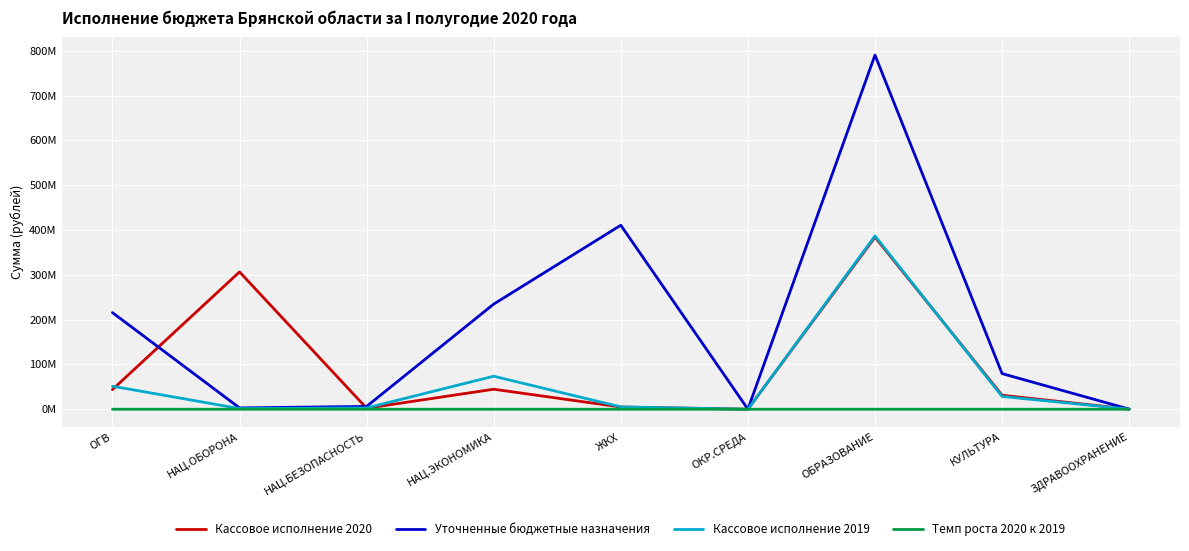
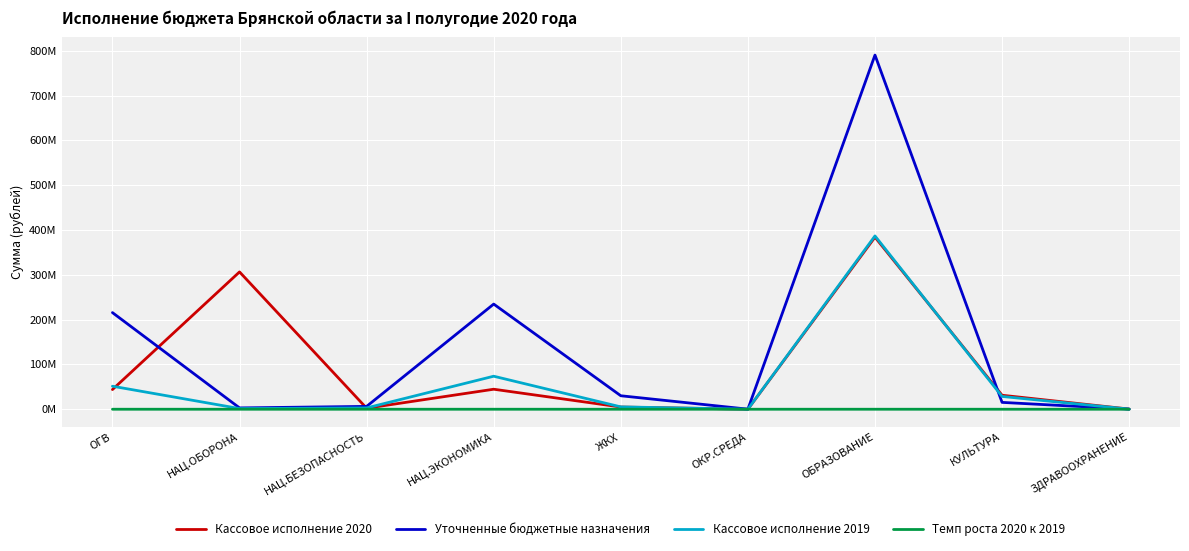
Уточненные бюджетные назначения, ЖКХ: 410000000 -> 30000000
Уточненные бюджетные назначения, КУЛЬТУРА: 80000000 -> 20000000
